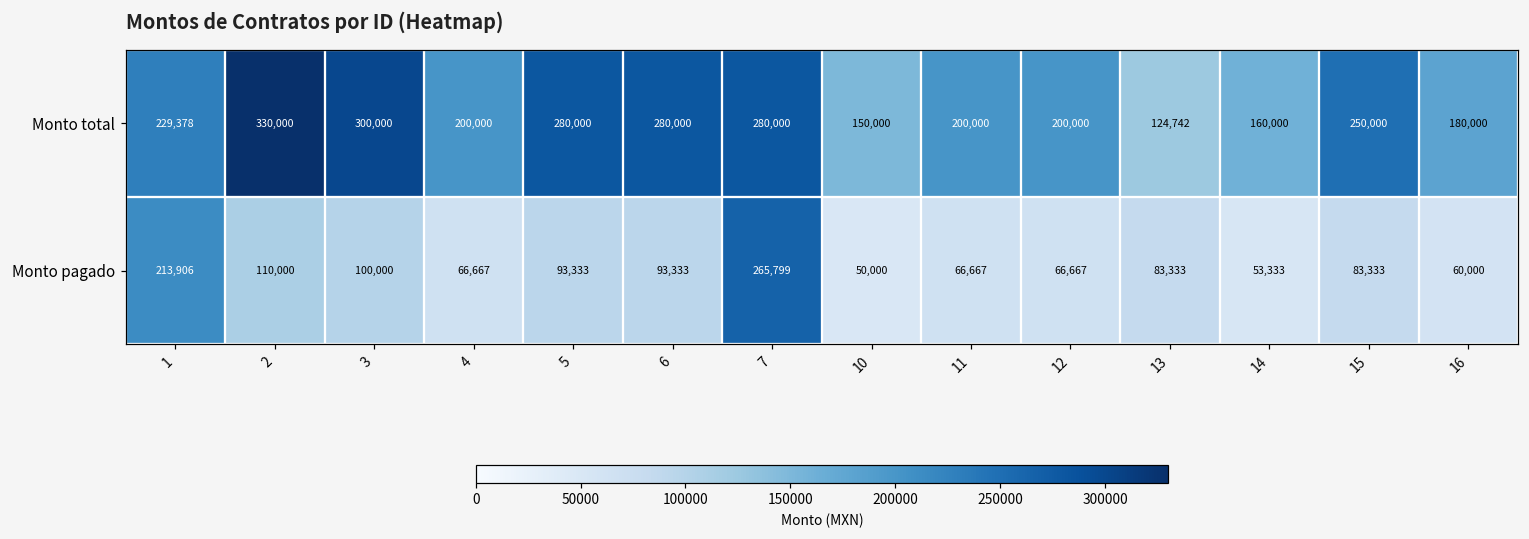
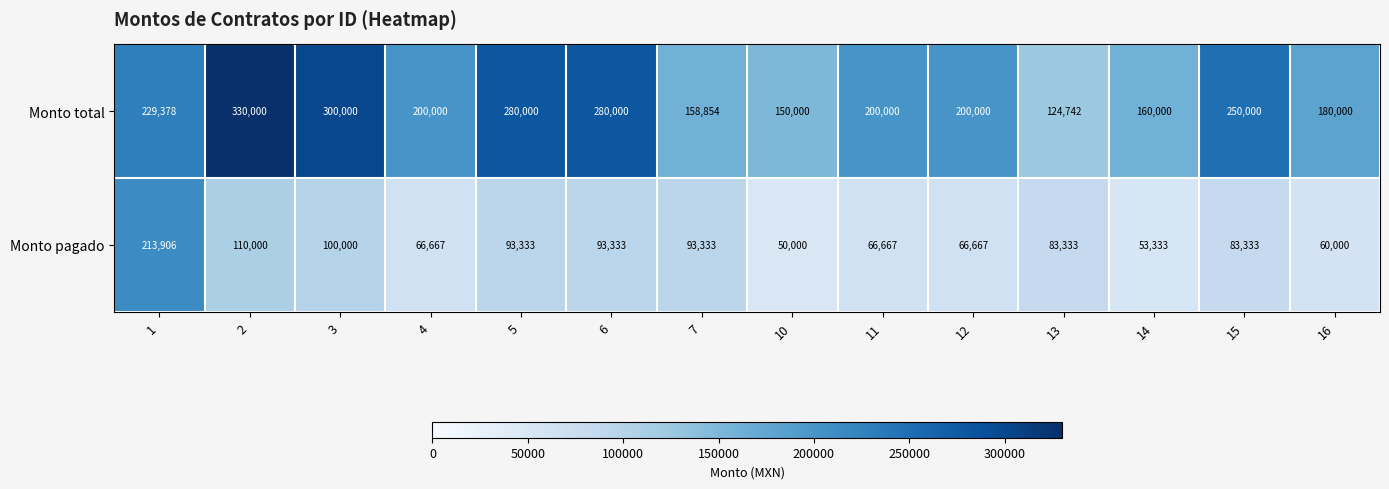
Monto total, 7: 280,000 -> 158,854
Monto pagado, 7: 265,799 -> 93,333
